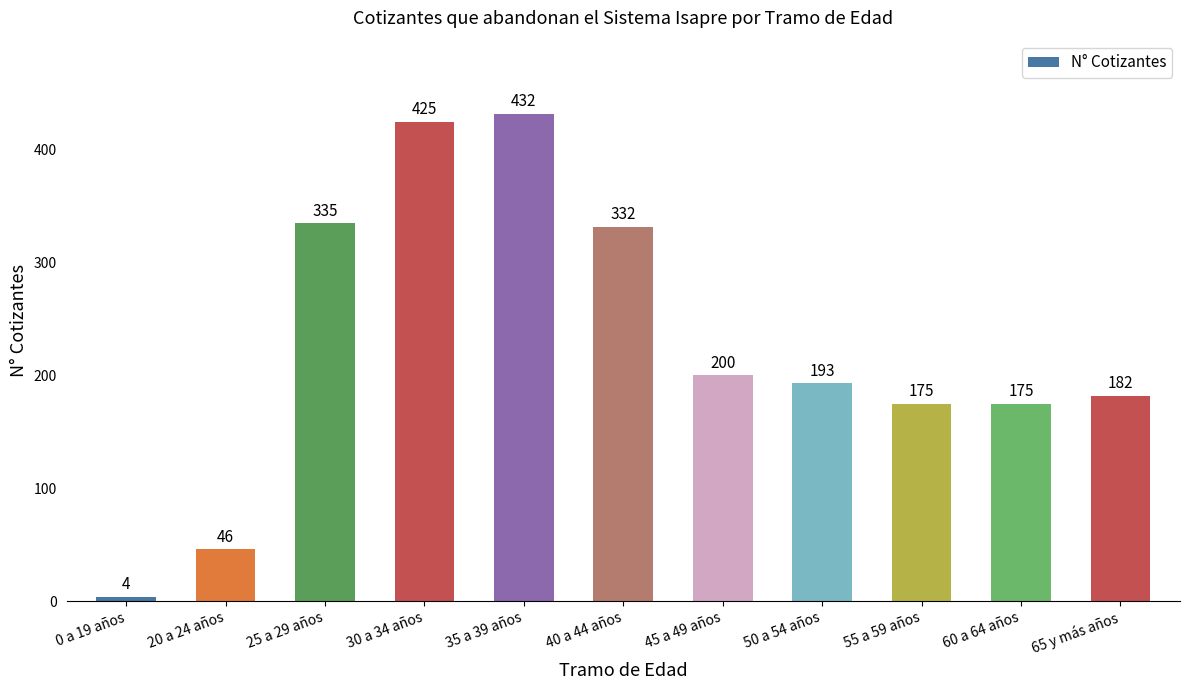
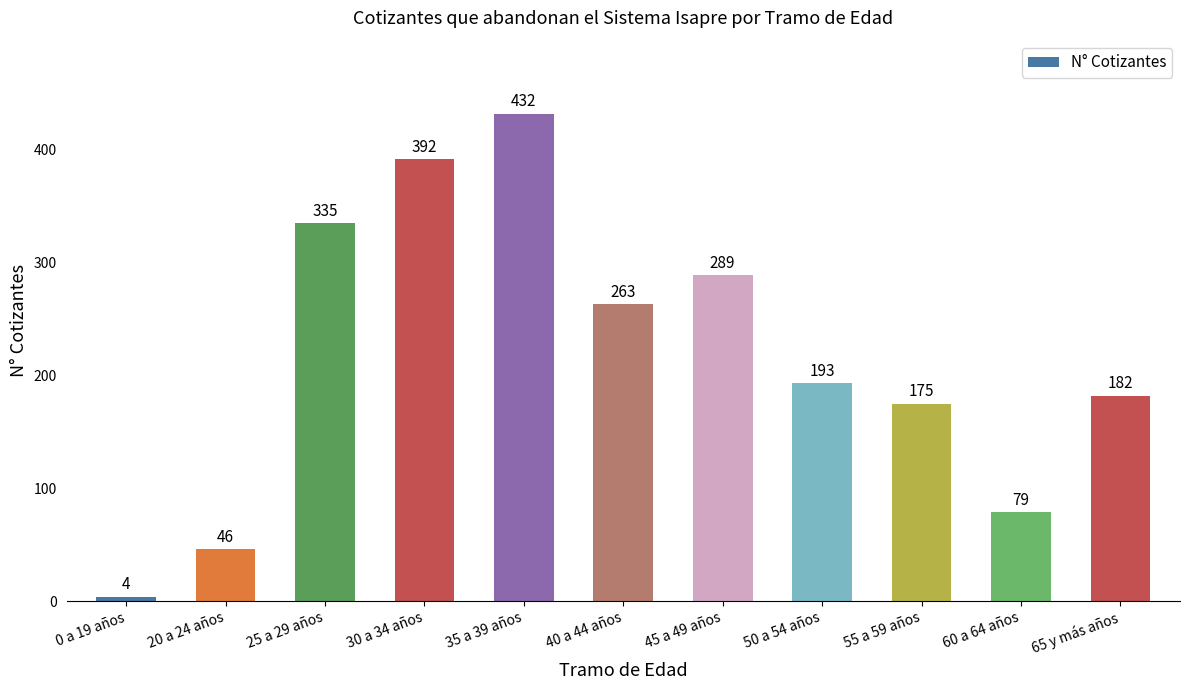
30 a 34 años: 425 -> 392
40 a 44 años: 332 -> 263
45 a 49 años: 200 -> 289
60 a 64 años: 175 -> 79
